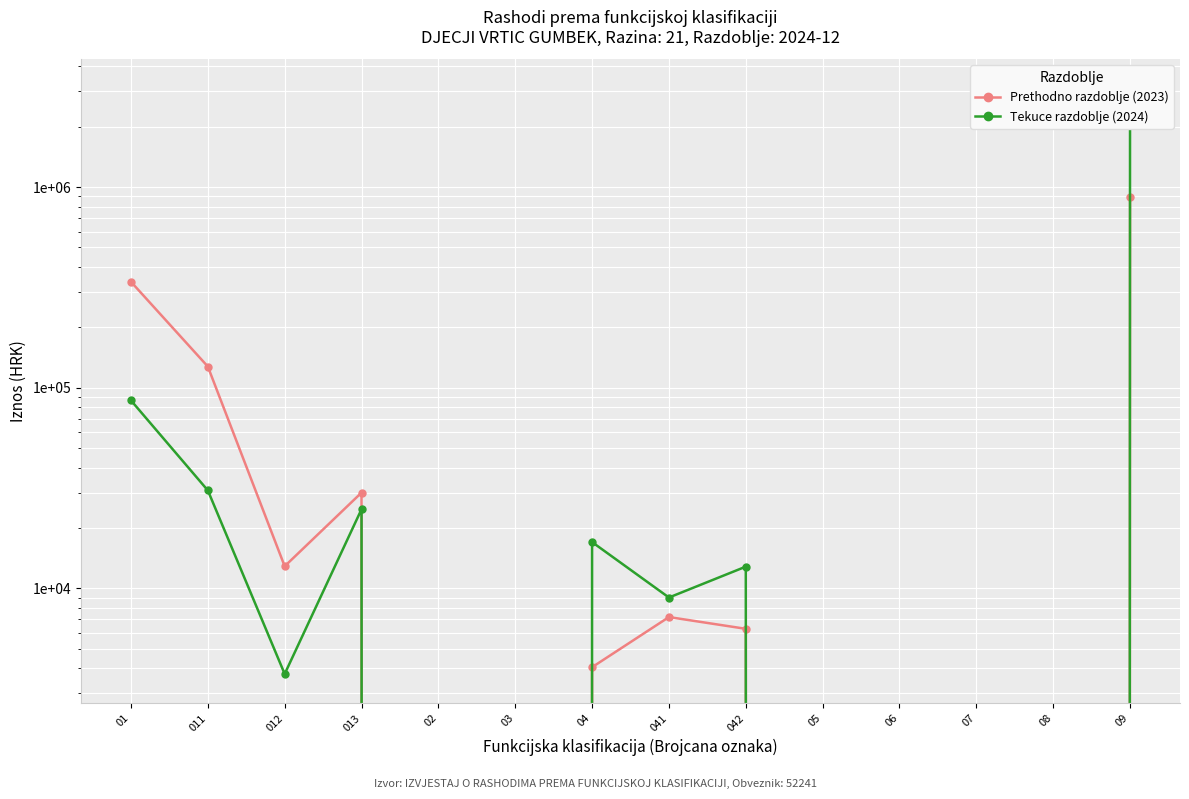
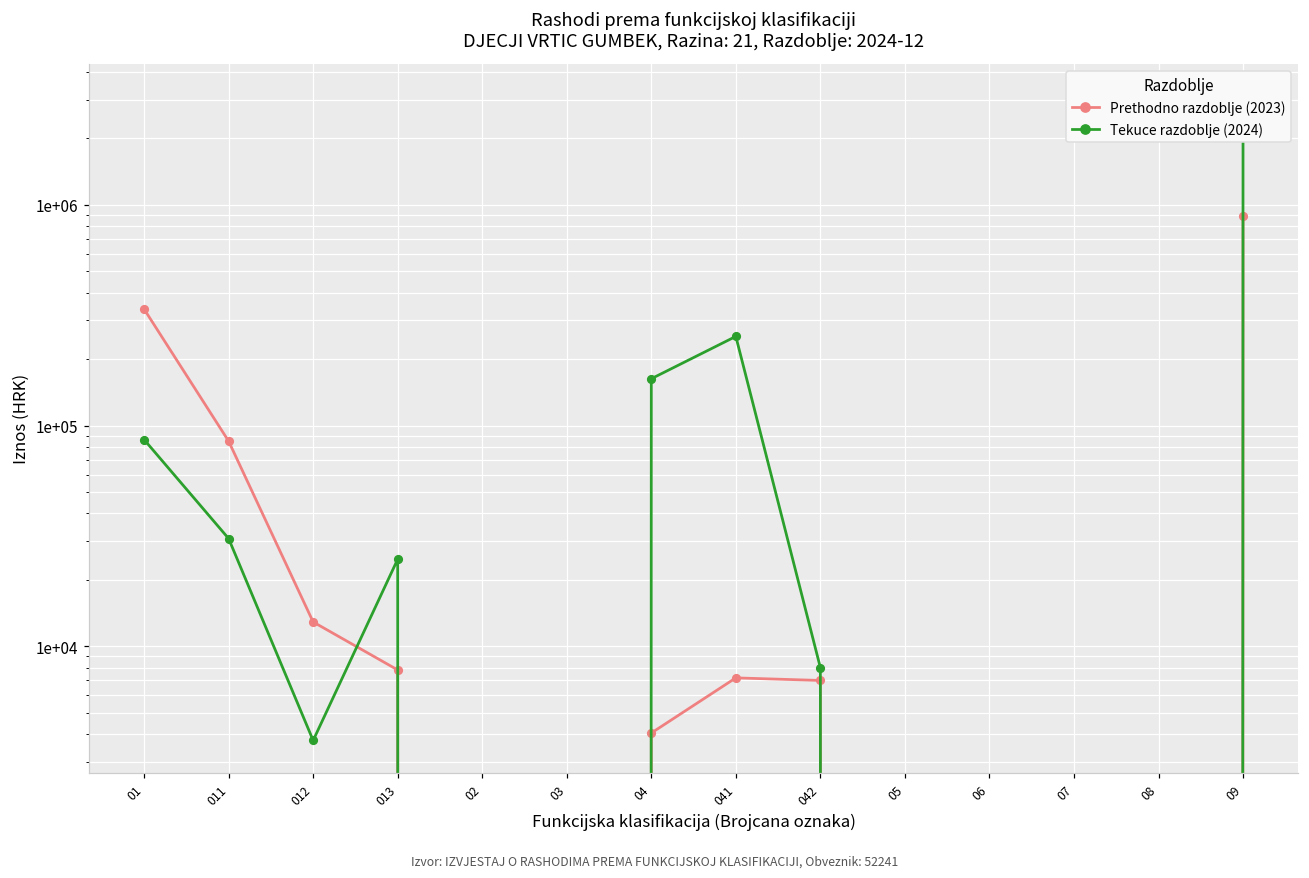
Prethodno razdoblje (2023), 011: 130000 -> 85000
Prethodno razdoblje (2023), 013: 30000 -> 7800
Tekuce razdoblje (2024), 04: 17000 -> 160000
Tekuce razdoblje (2024), 041: 9000 -> 250000
Prethodno razdoblje (2023), 042: 6300 -> 7000
Tekuce razdoblje (2024), 042: 13000 -> 8000
